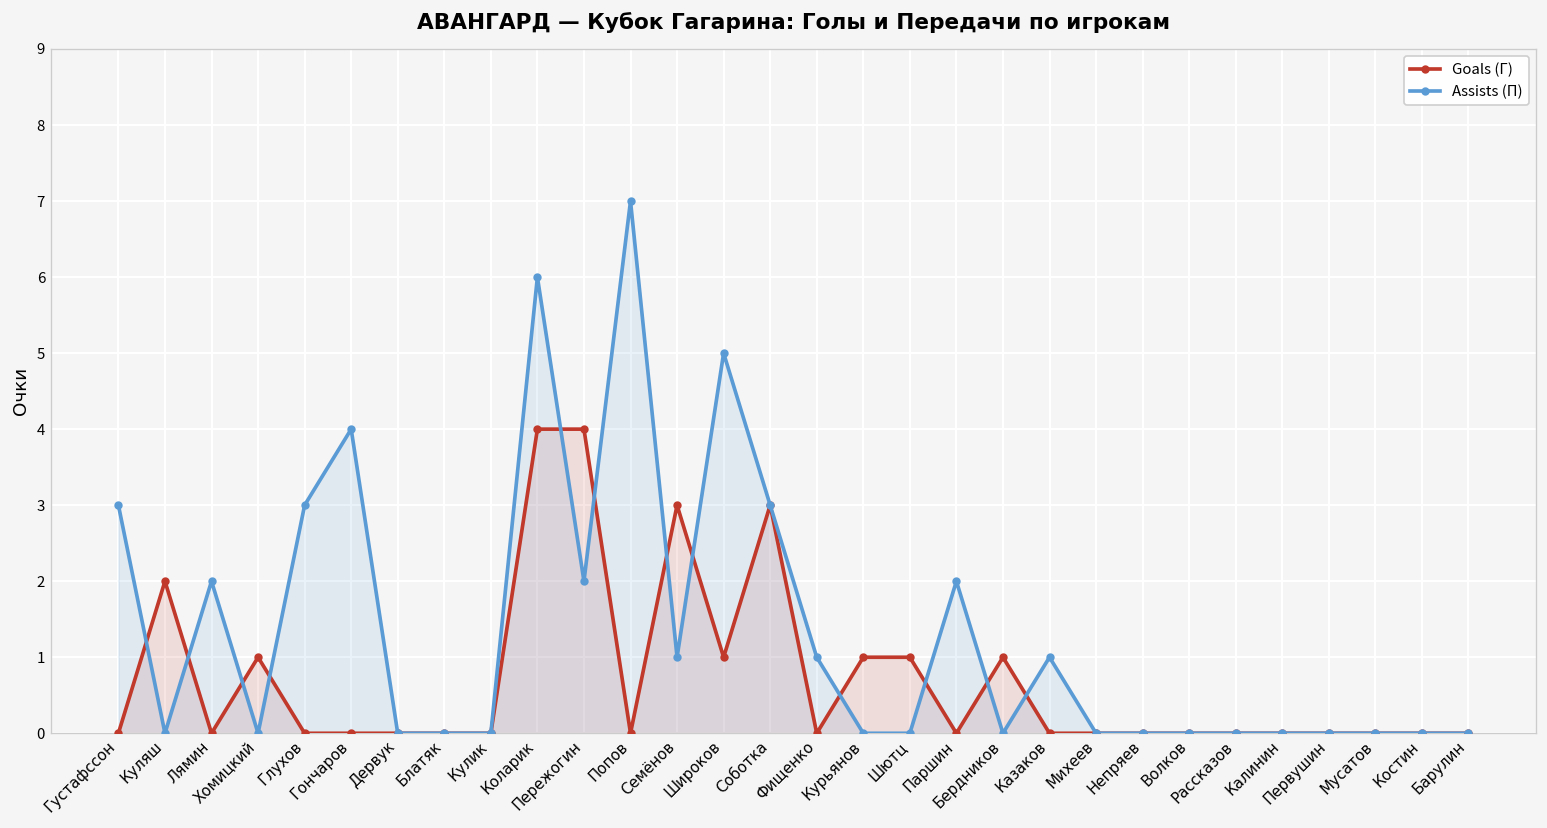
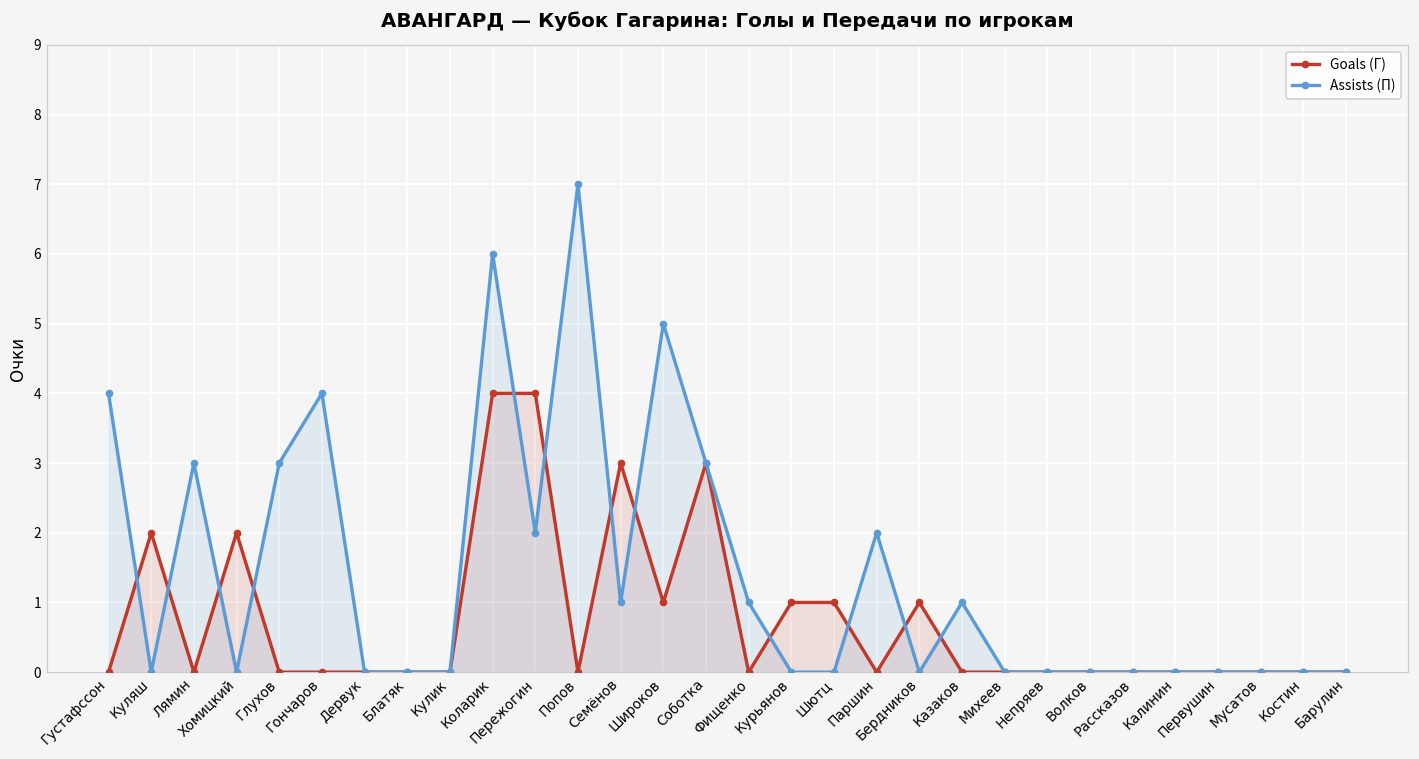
Assists (П), Густафссон: 3 -> 4
Assists (П), Лямин: 2 -> 3
Goals (Г), Хомицкий: 1 -> 2
